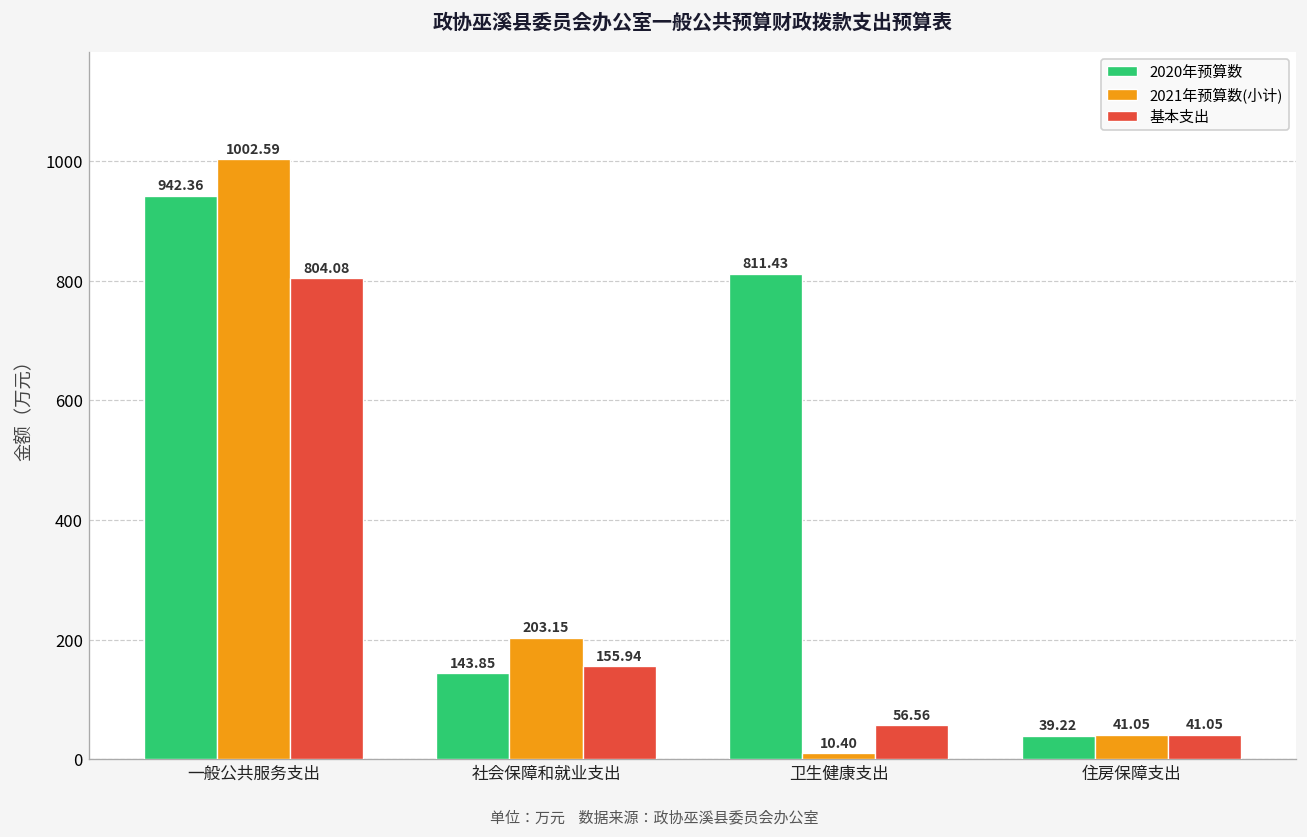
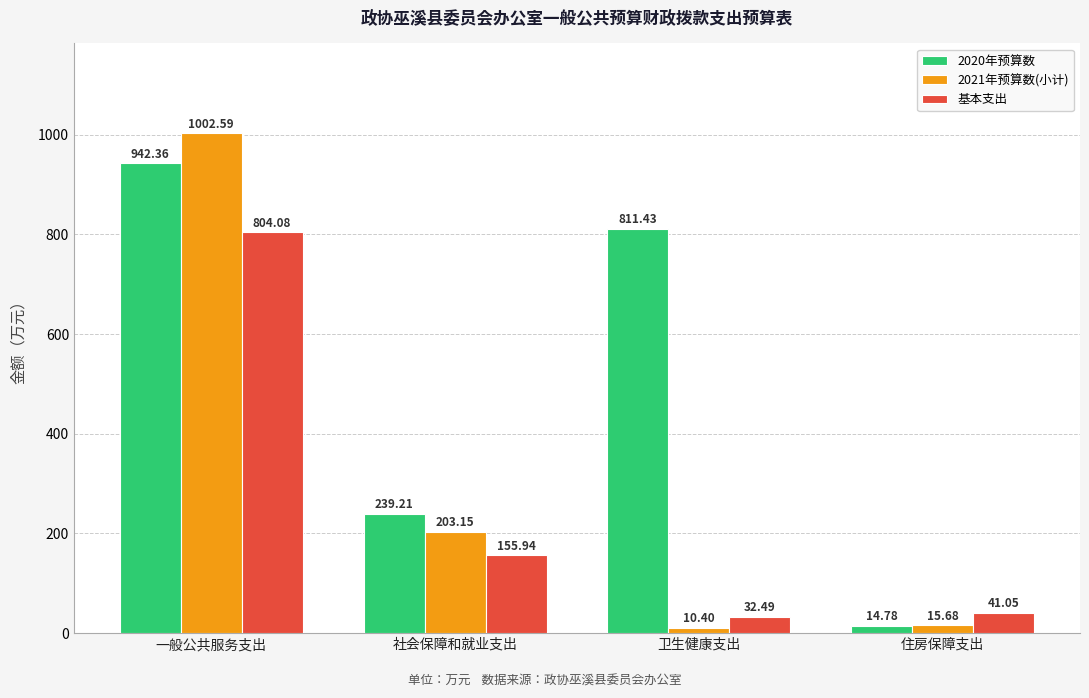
2020年预算数, 社会保障和就业支出: 143.85 -> 239.21
基本支出, 卫生健康支出: 56.56 -> 32.49
2020年预算数, 住房保障支出: 39.22 -> 14.78
2021年预算数(小计), 住房保障支出: 41.05 -> 15.68
